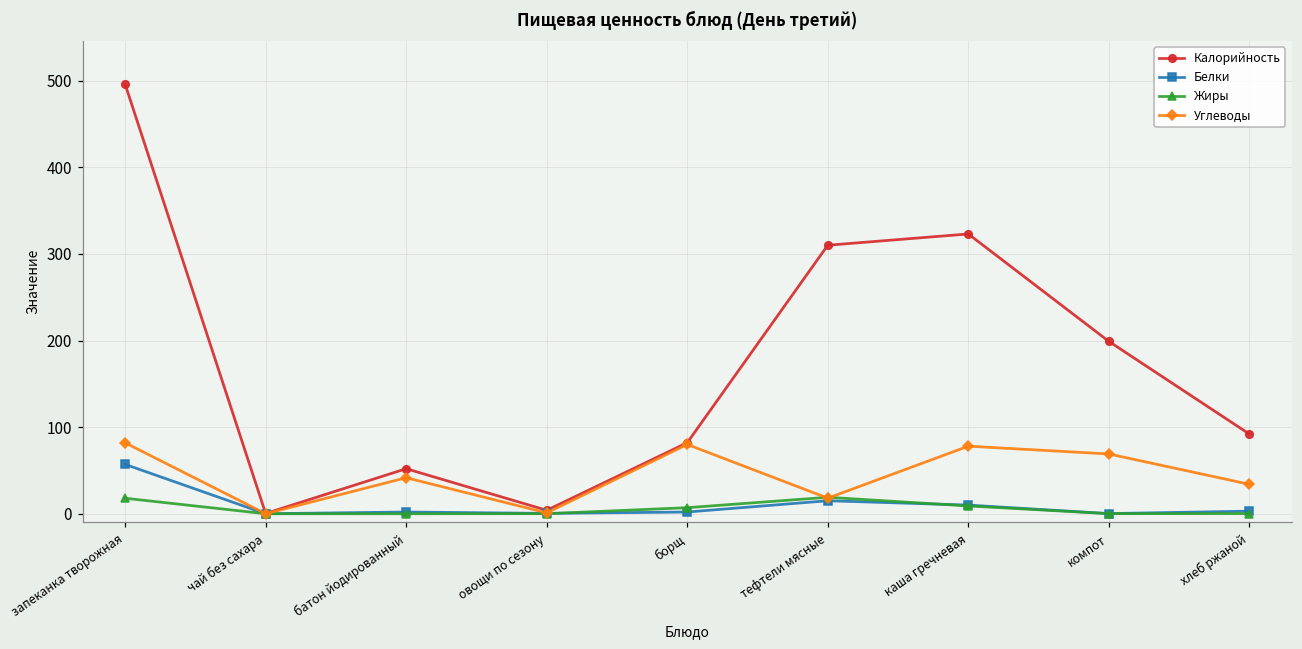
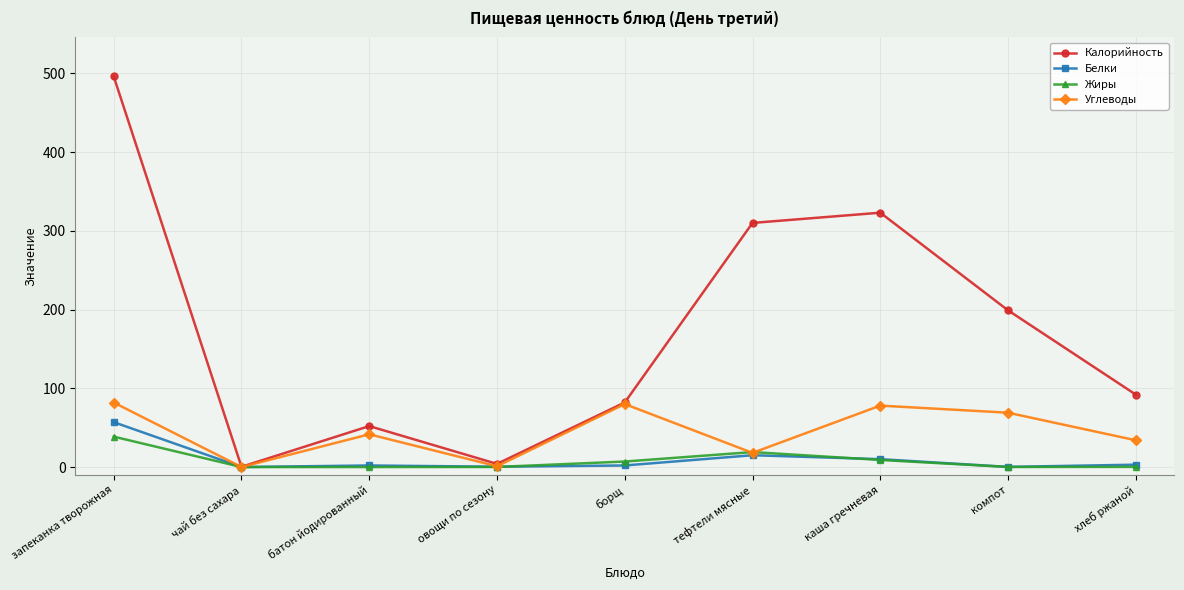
Жиры, запеканка творожная: 20 -> 40
